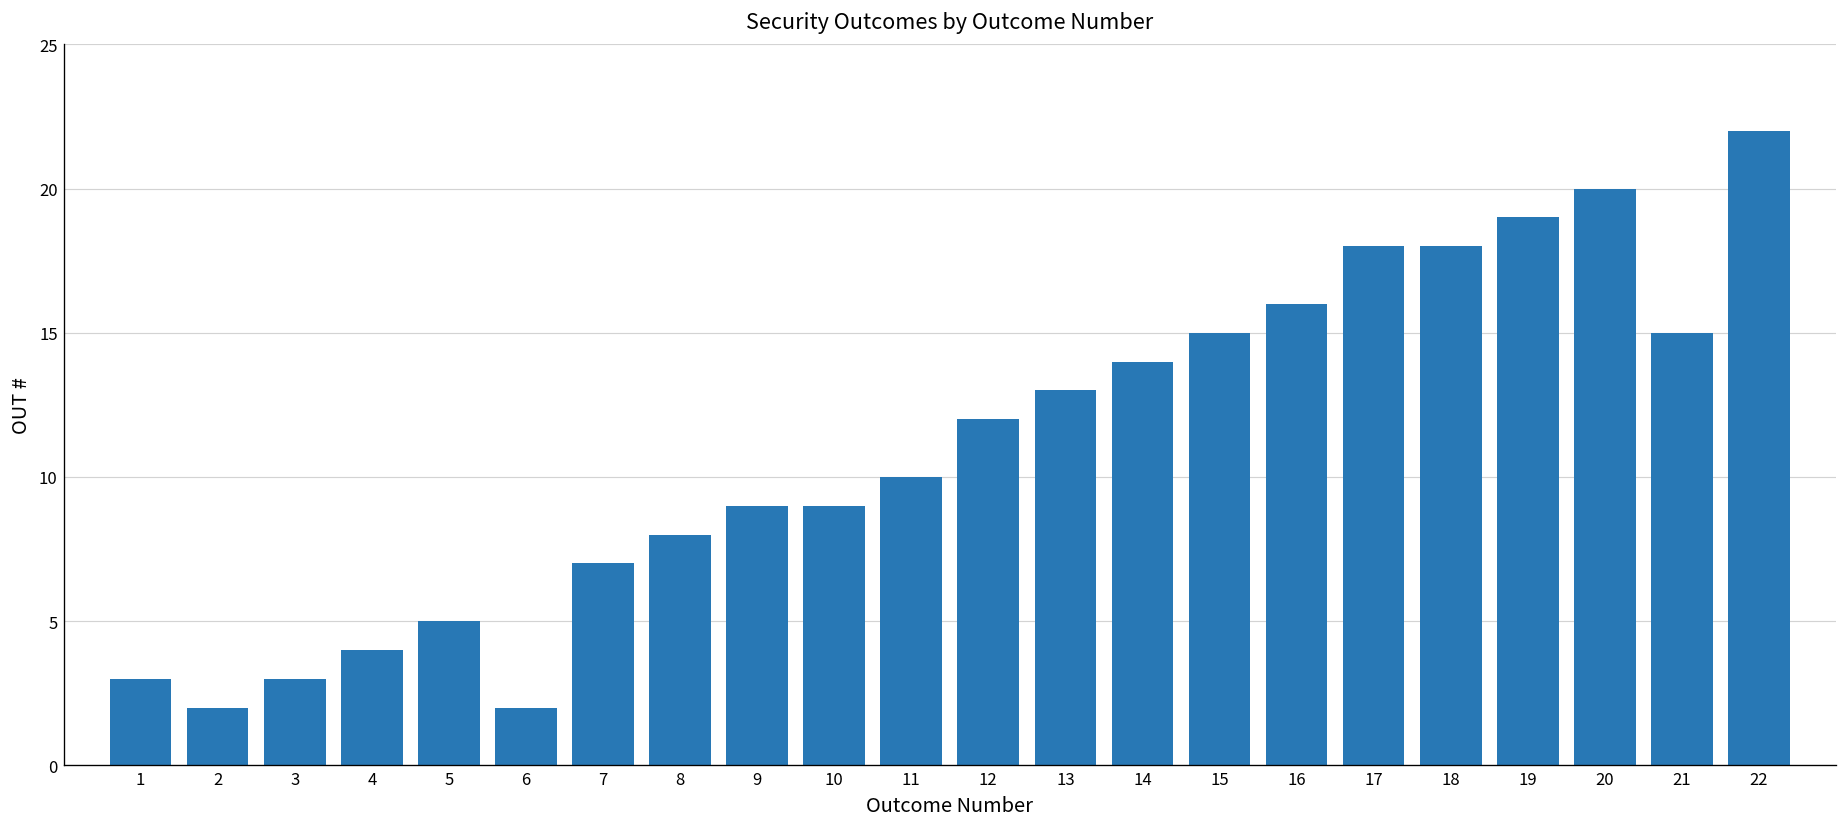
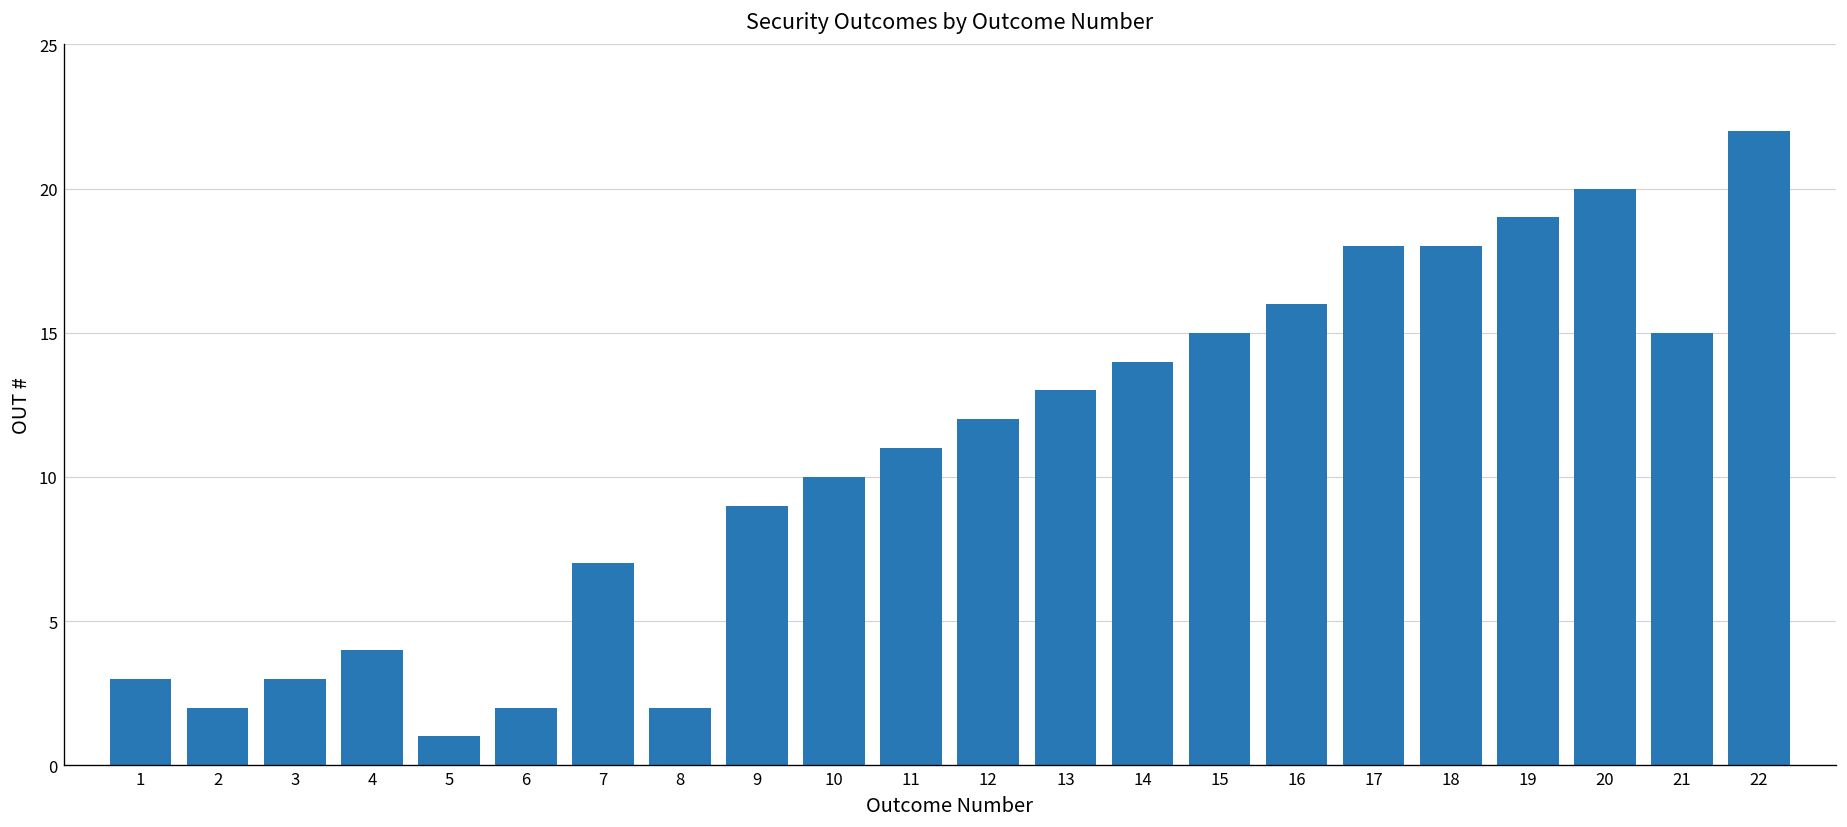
5: 5 -> 1
8: 8 -> 2
10: 9 -> 10
11: 10 -> 11
